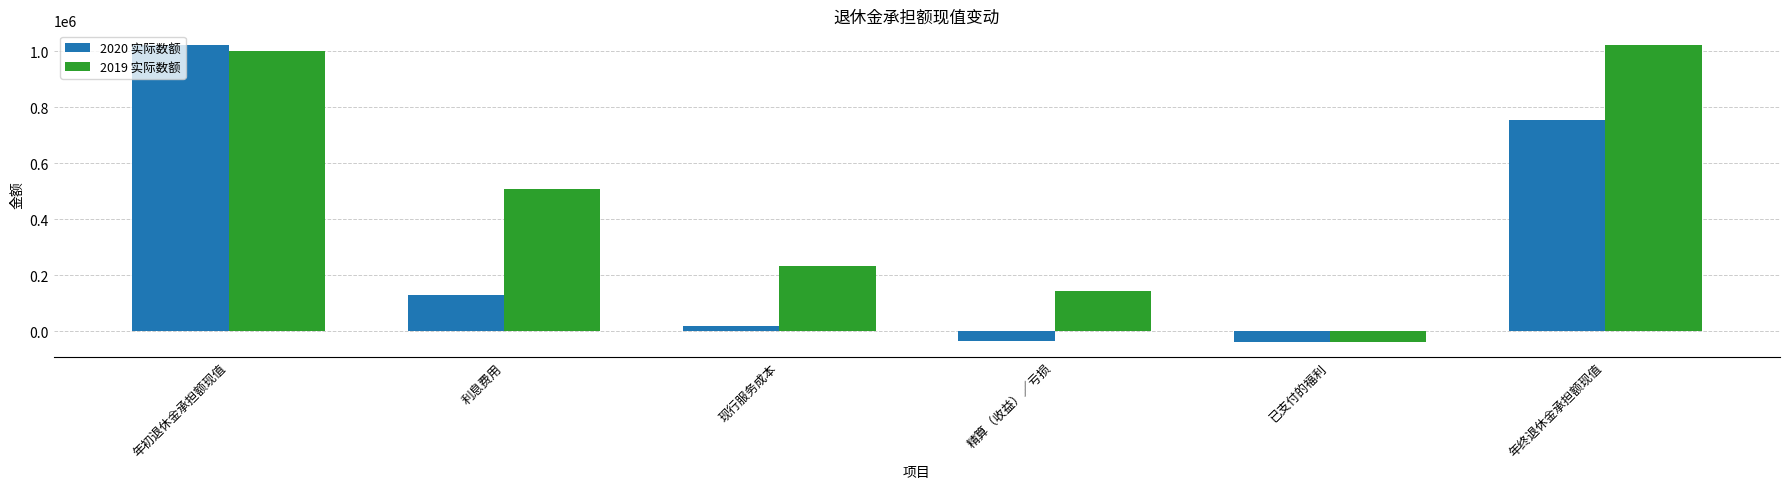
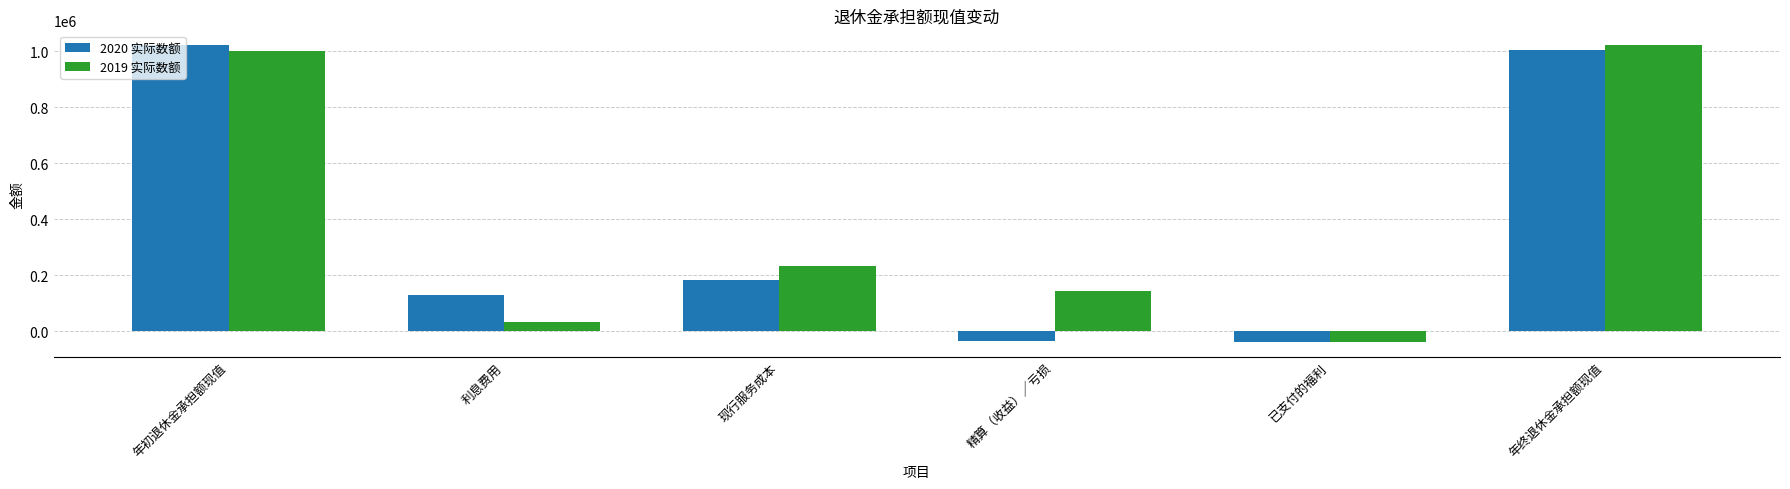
2019 实际数额, 利息费用: 510000 -> 40000
2020 实际数额, 现行服务成本: 20000 -> 180000
2020 实际数额, 年终退休金承担额现值: 750000 -> 1000000
